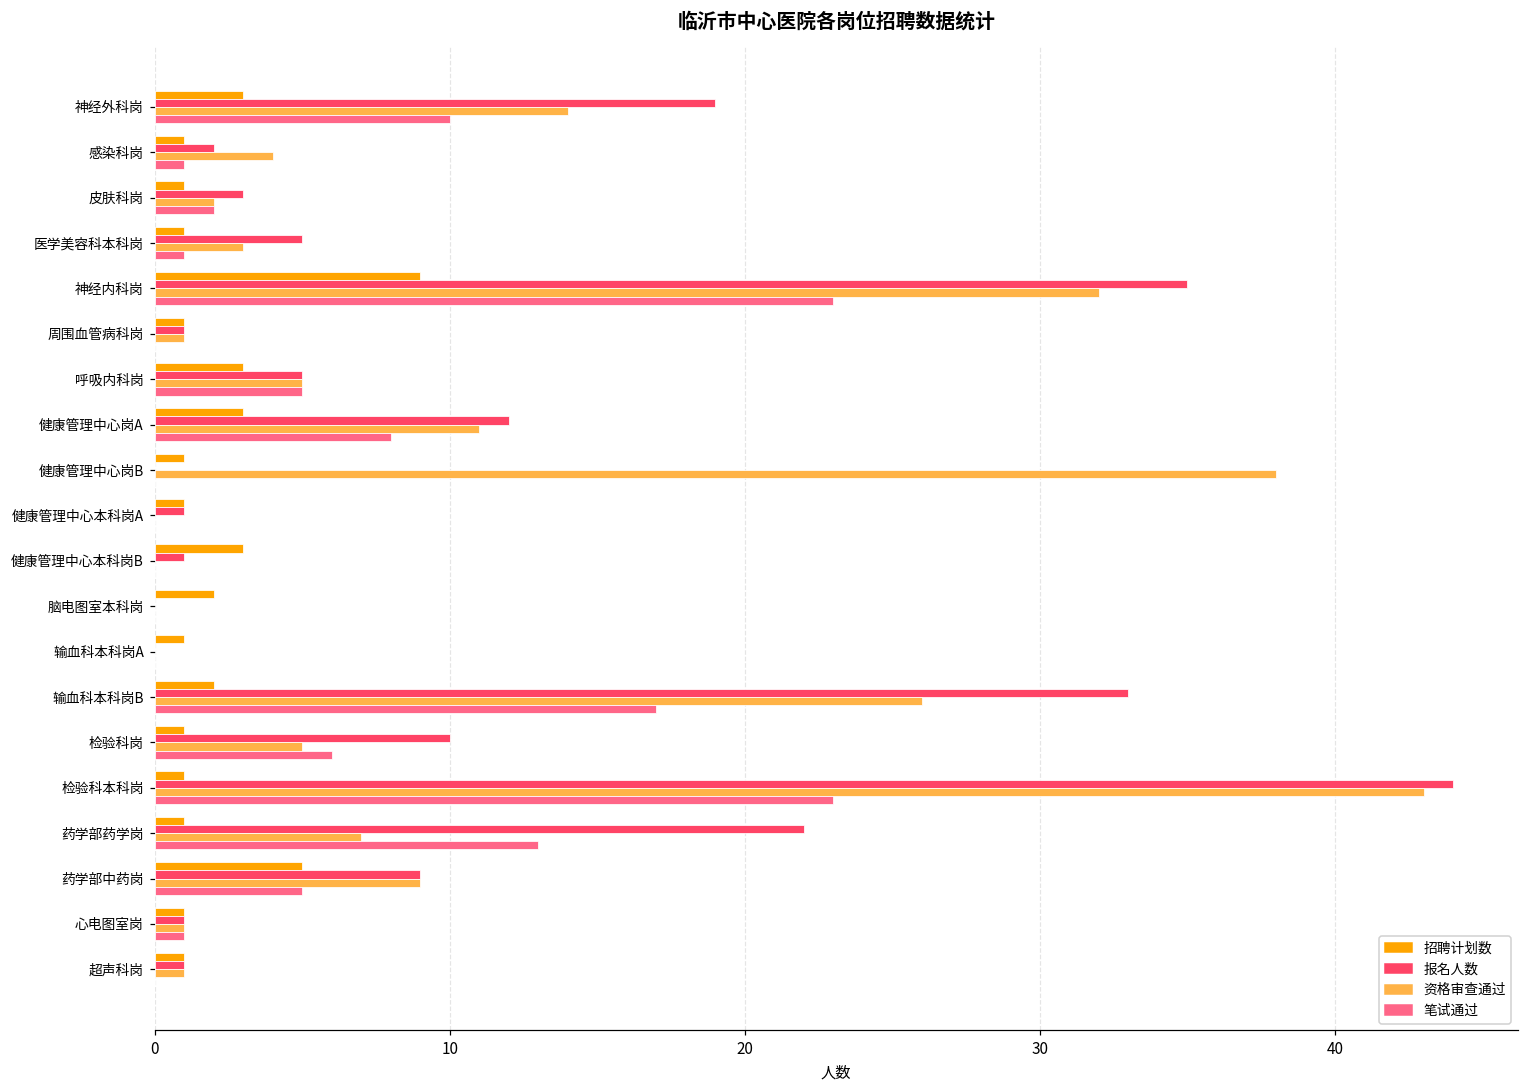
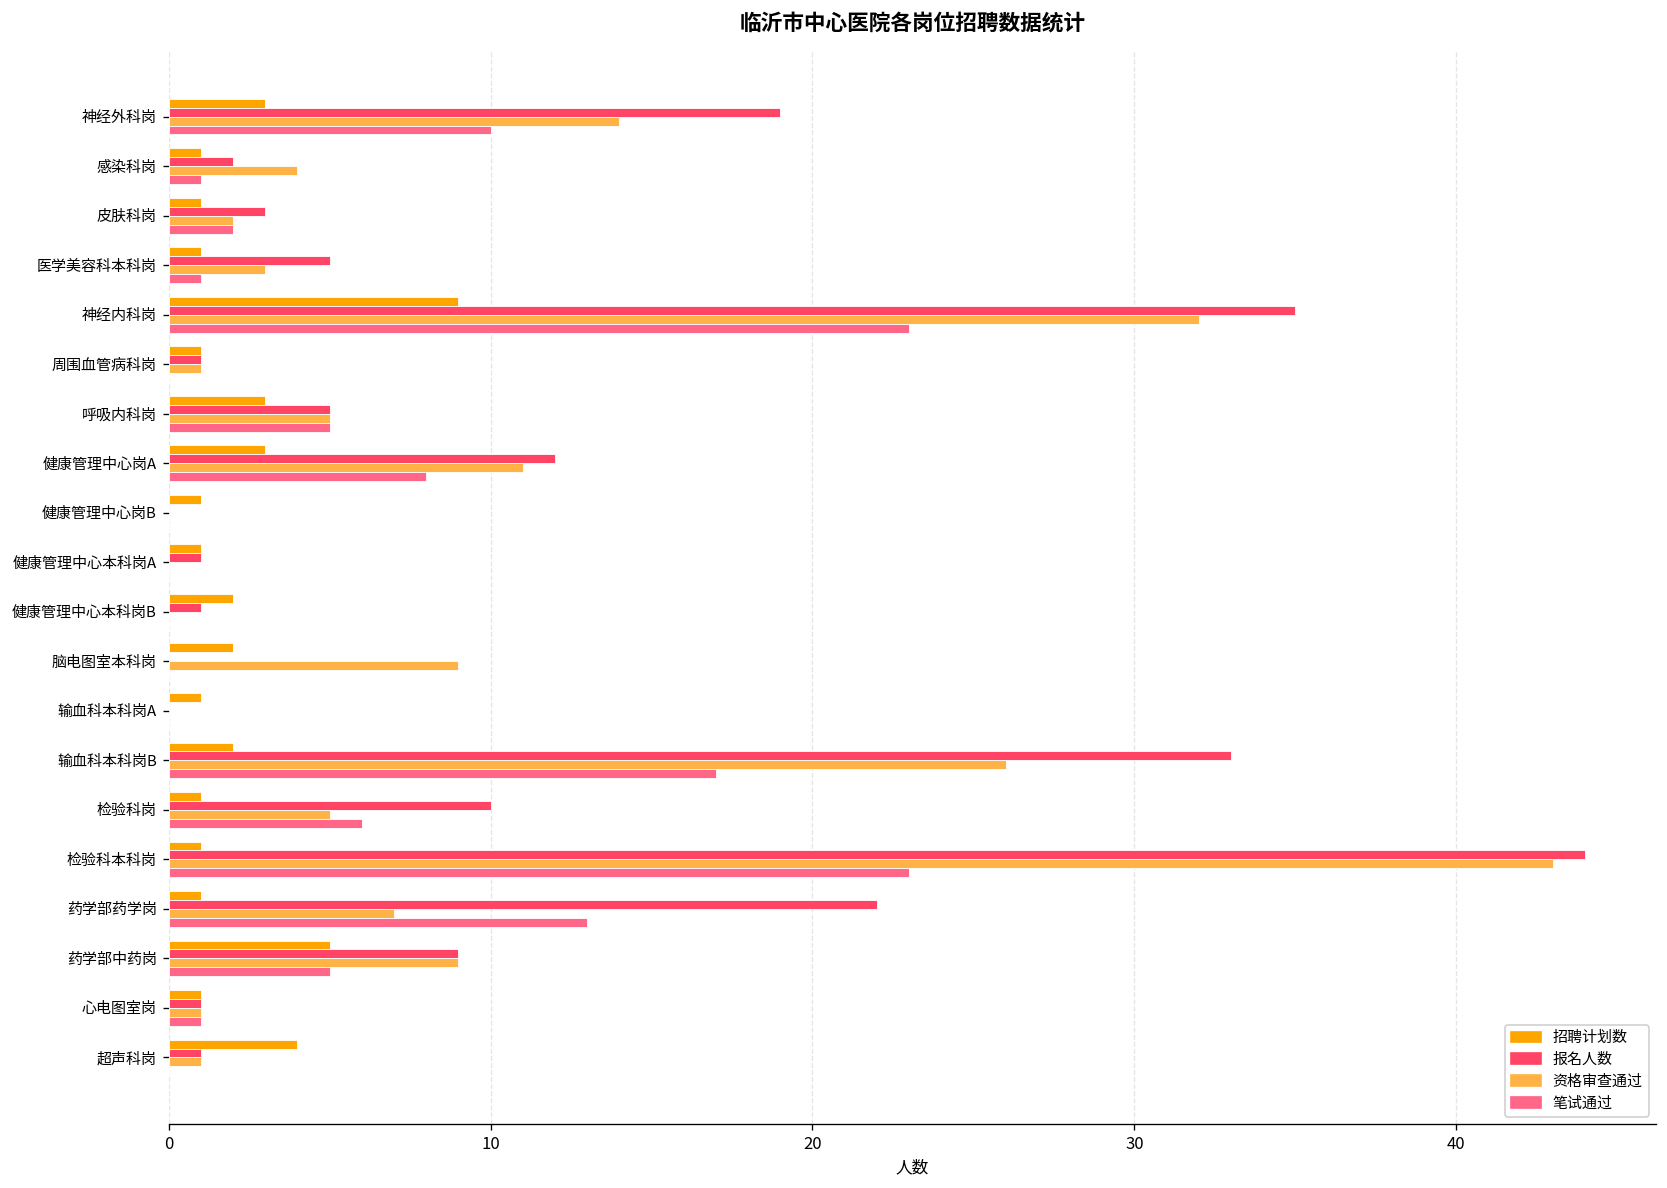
资格审查通过, 健康管理中心岗B: 38 -> 0
招聘计划数, 健康管理中心本科岗B: 3 -> 2
资格审查通过, 脑电图室本科岗: 0 -> 9
招聘计划数, 超声科岗: 1 -> 4
